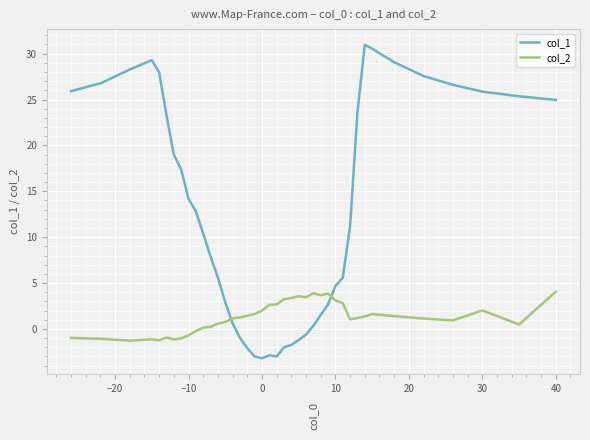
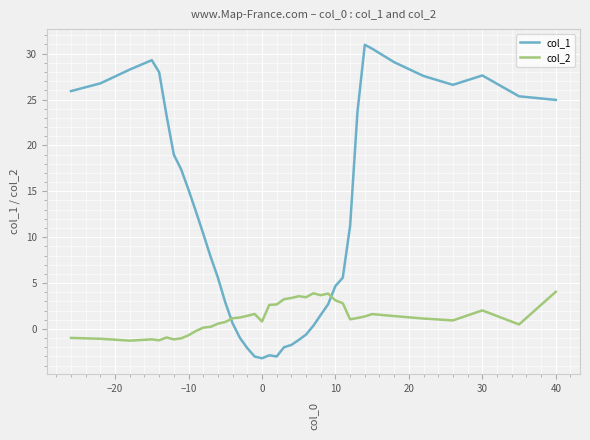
col_1, −10: 14 -> 15
col_2, 0: 2 -> 1
col_1, 30: 26 -> 28
